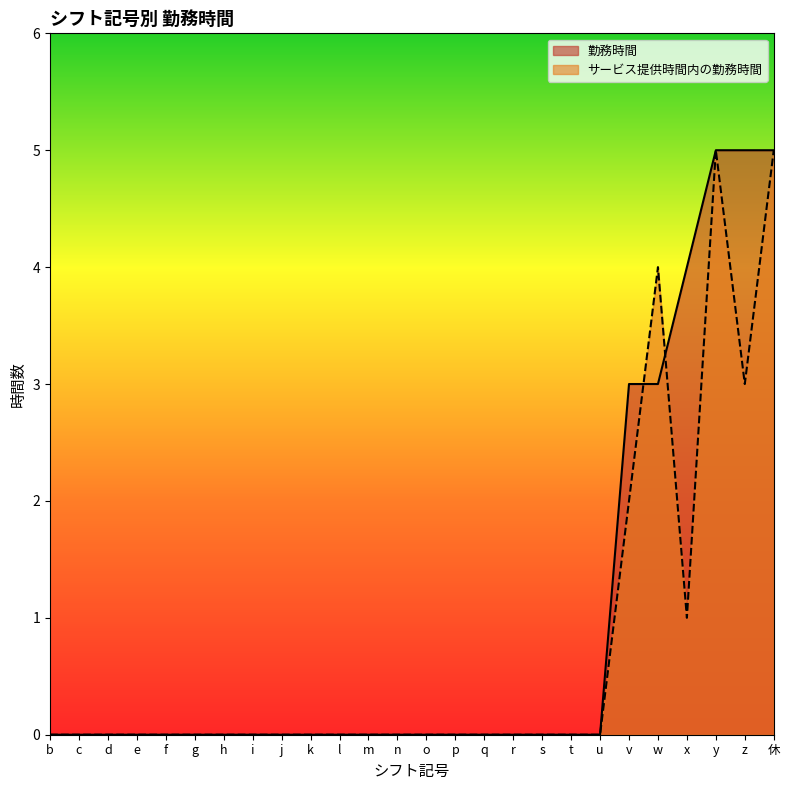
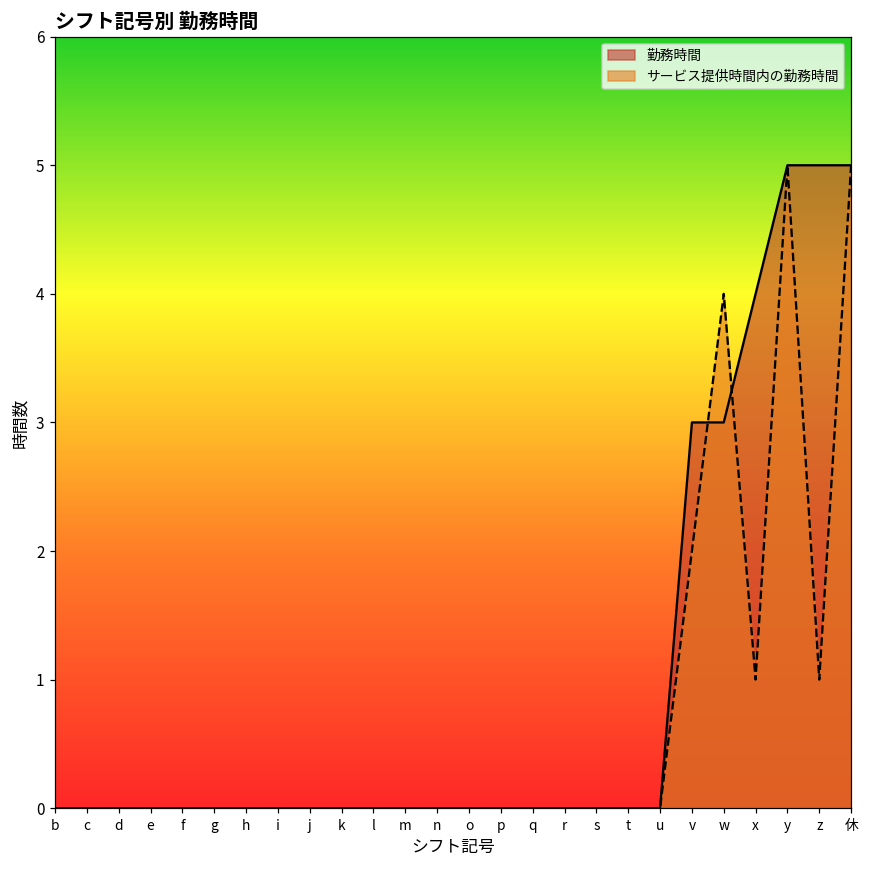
サービス提供時間内の勤務時間, z: 3 -> 1
